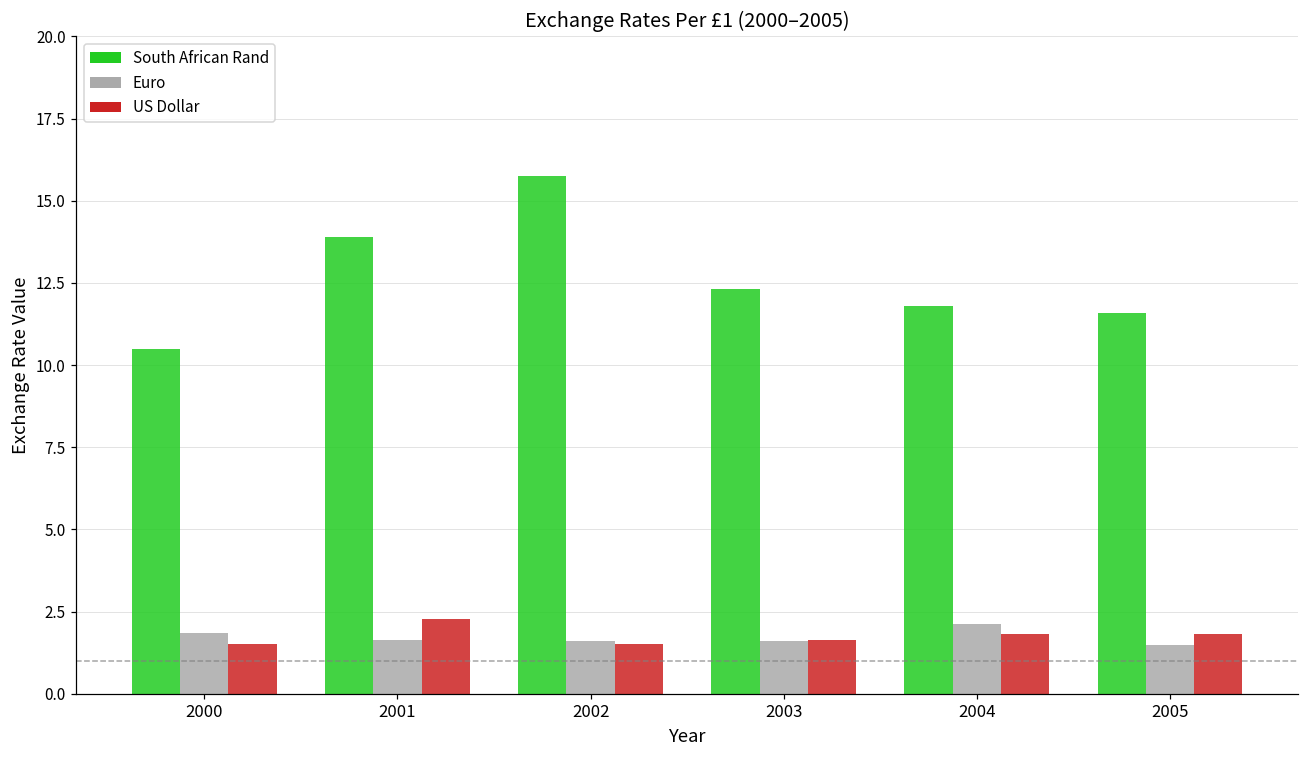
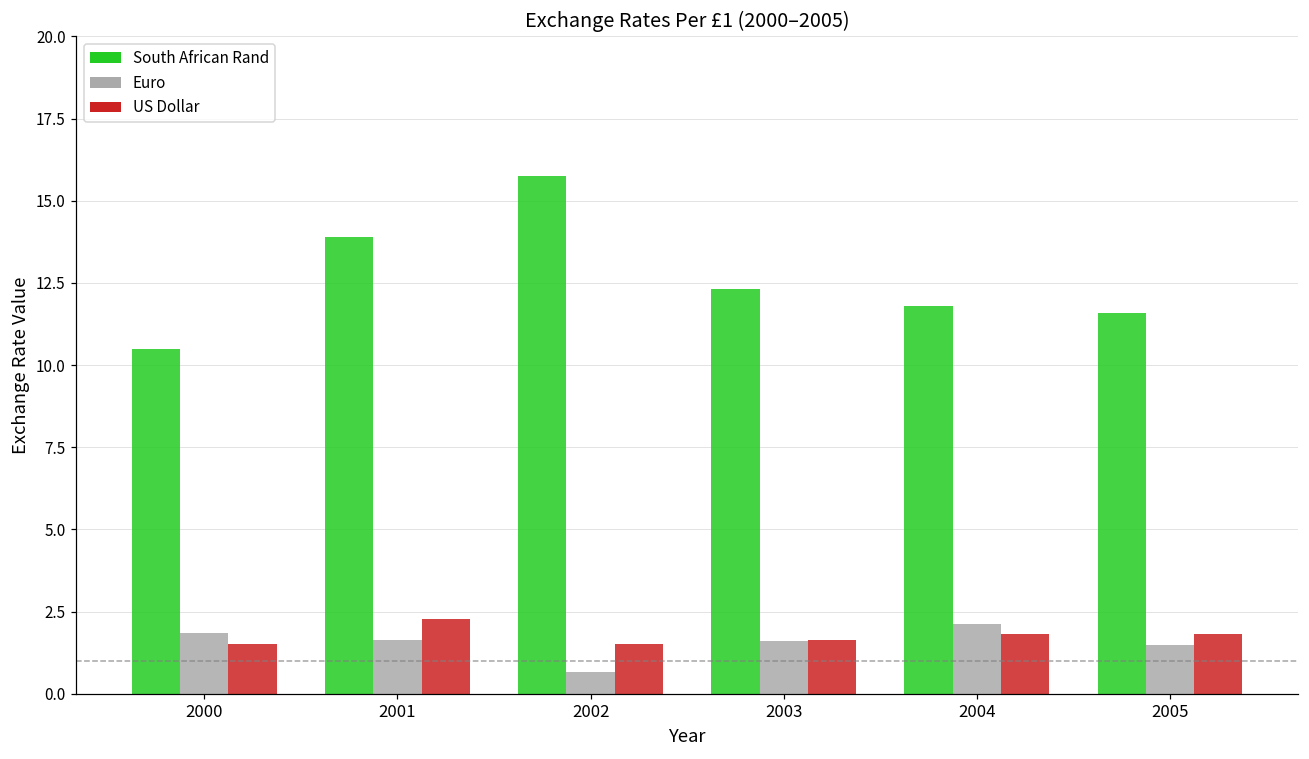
Euro, 2002: 1.6 -> 0.7
